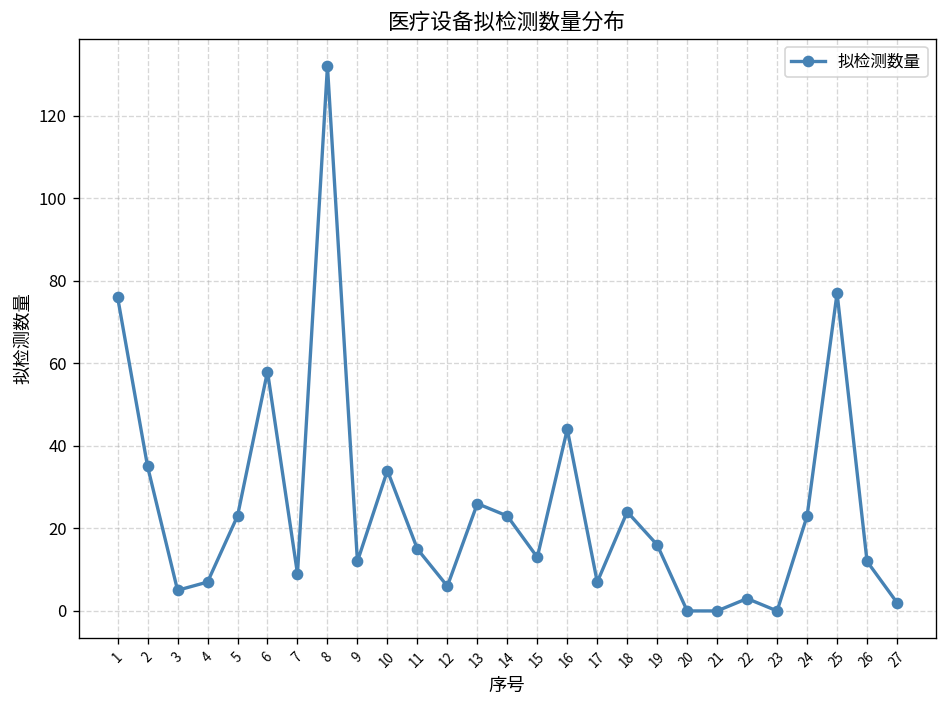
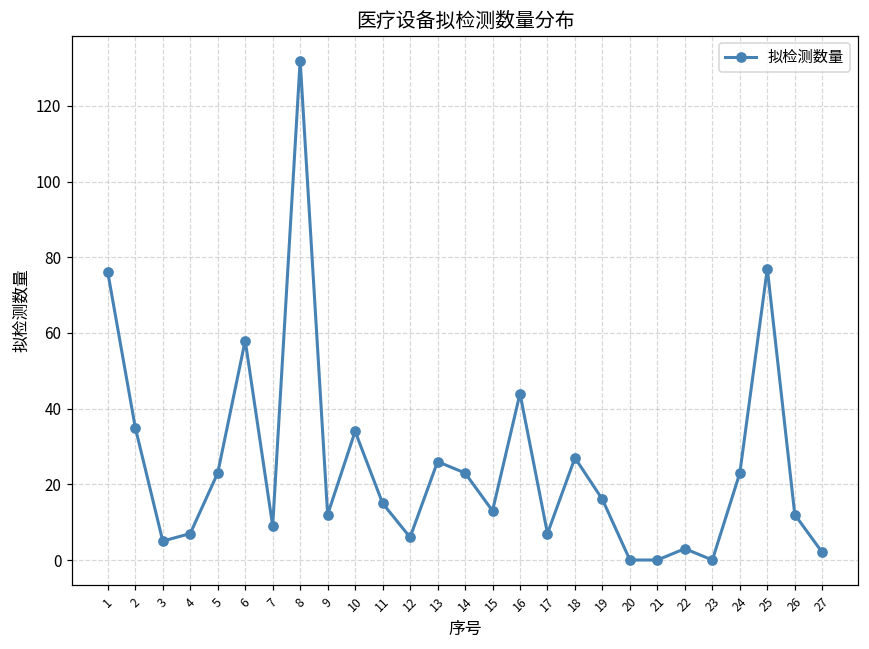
18: 24 -> 27
